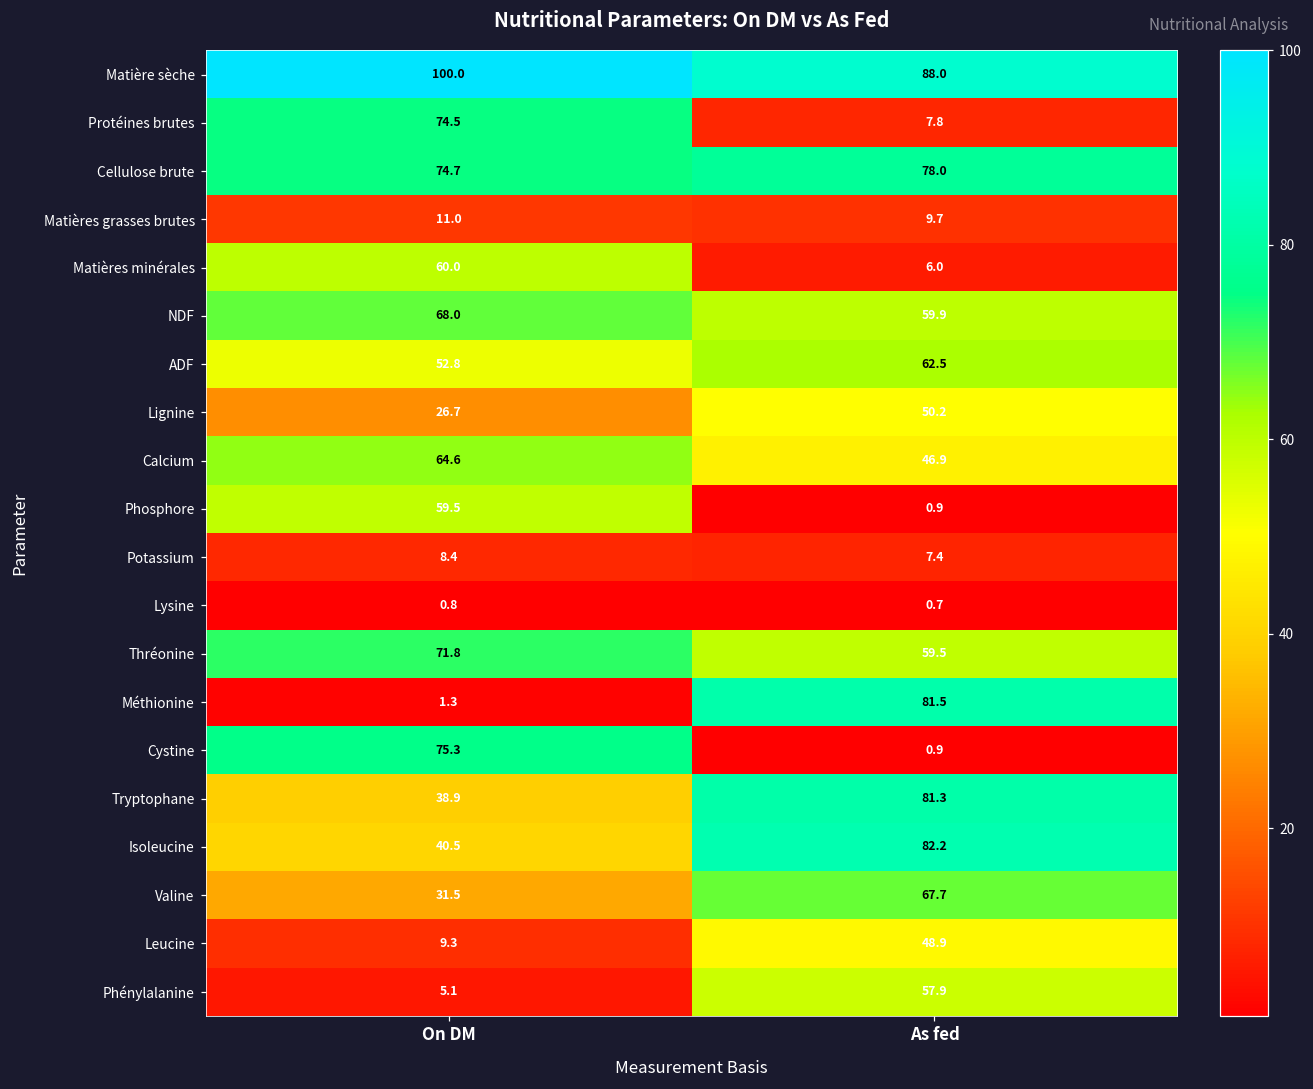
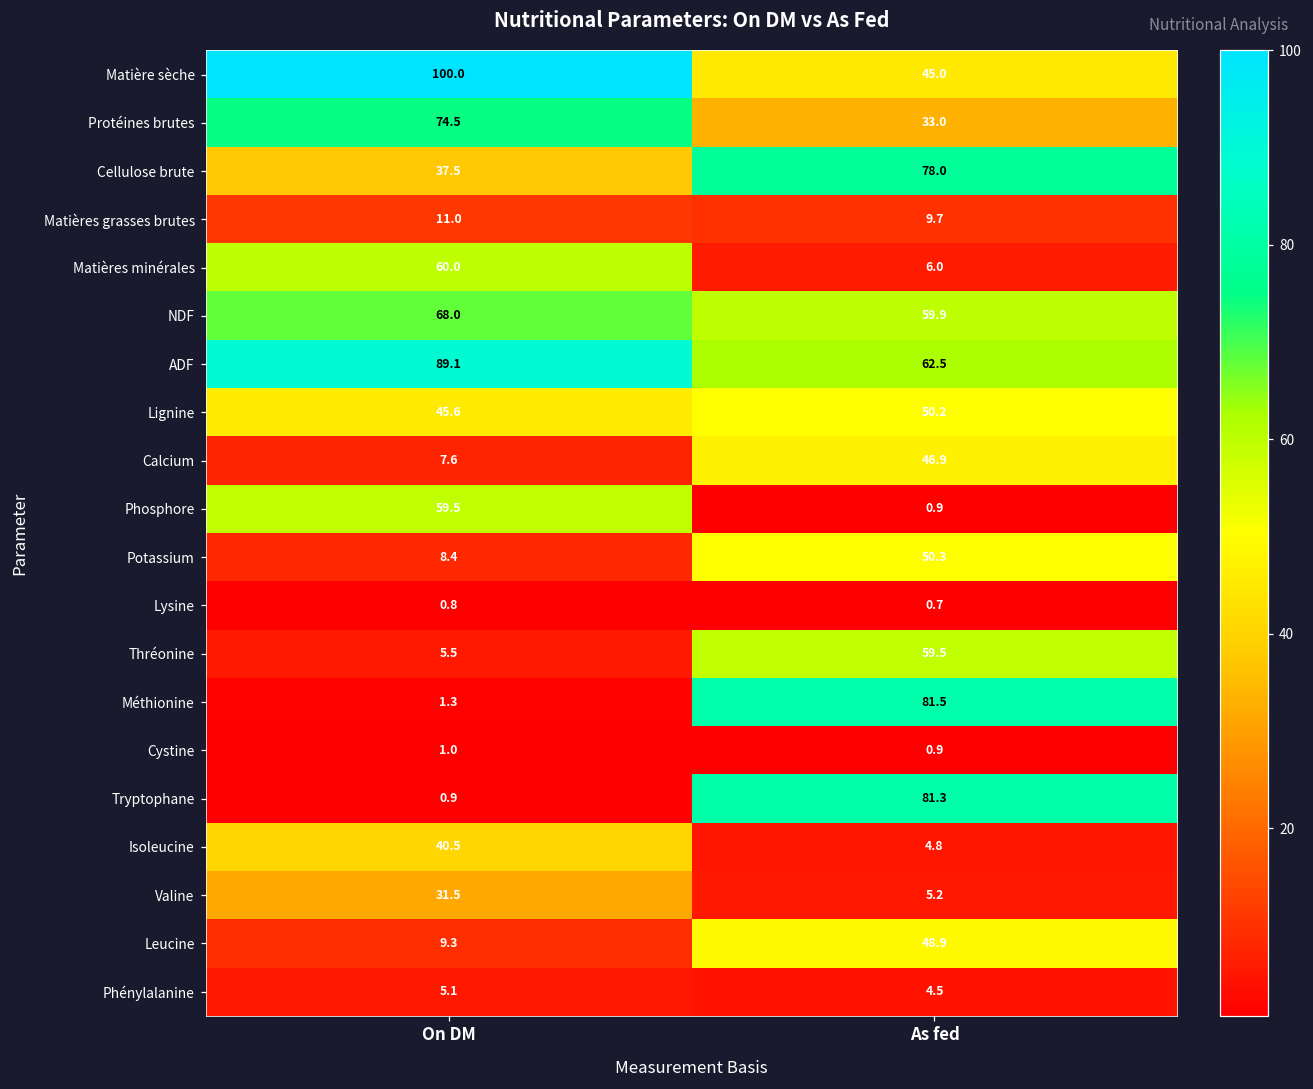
Matière sèche, As fed: 88.0 -> 45.0
Protéines brutes, As fed: 7.8 -> 33.0
Cellulose brute, On DM: 74.7 -> 37.5
ADF, On DM: 52.8 -> 89.1
Lignine, On DM: 26.7 -> 45.6
Calcium, On DM: 64.6 -> 7.6
Potassium, As fed: 7.4 -> 50.3
Thréonine, On DM: 71.8 -> 5.5
Cystine, On DM: 75.3 -> 1.0
Tryptophane, On DM: 38.9 -> 0.9
Isoleucine, As fed: 82.2 -> 4.8
Valine, As fed: 67.7 -> 5.2
Phénylalanine, As fed: 57.9 -> 4.5
